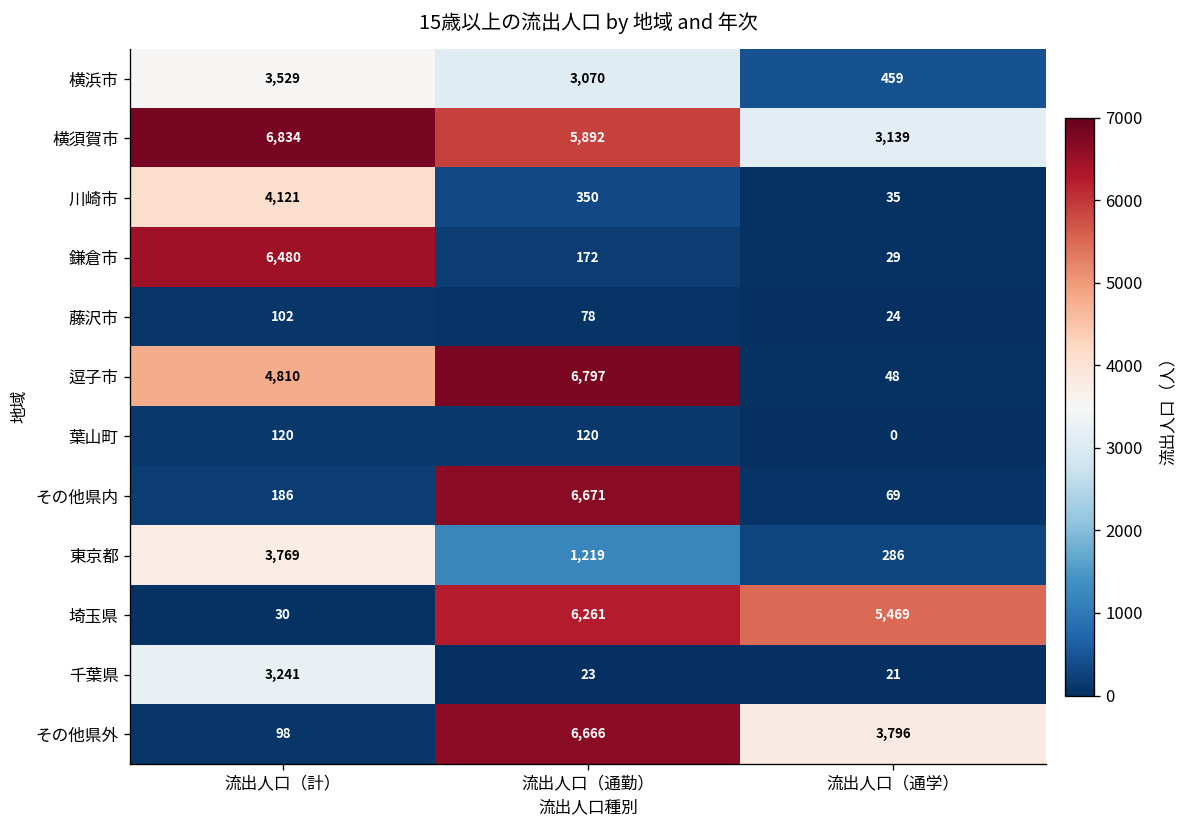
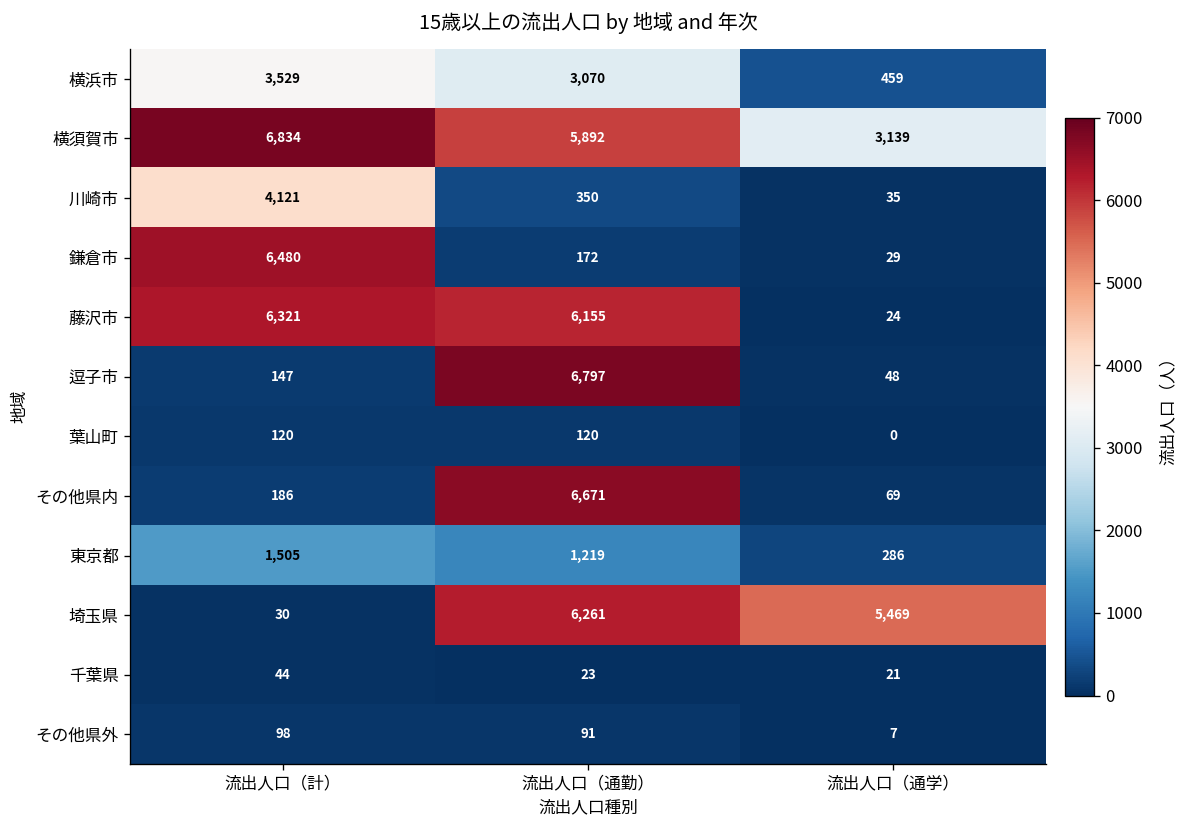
藤沢市, 流出人口（計）: 102 -> 6,321
藤沢市, 流出人口（通勤）: 78 -> 6,155
逗子市, 流出人口（計）: 4,810 -> 147
東京都, 流出人口（計）: 3,769 -> 1,505
千葉県, 流出人口（計）: 3,241 -> 44
その他県外, 流出人口（通勤）: 6,666 -> 91
その他県外, 流出人口（通学）: 3,796 -> 7
